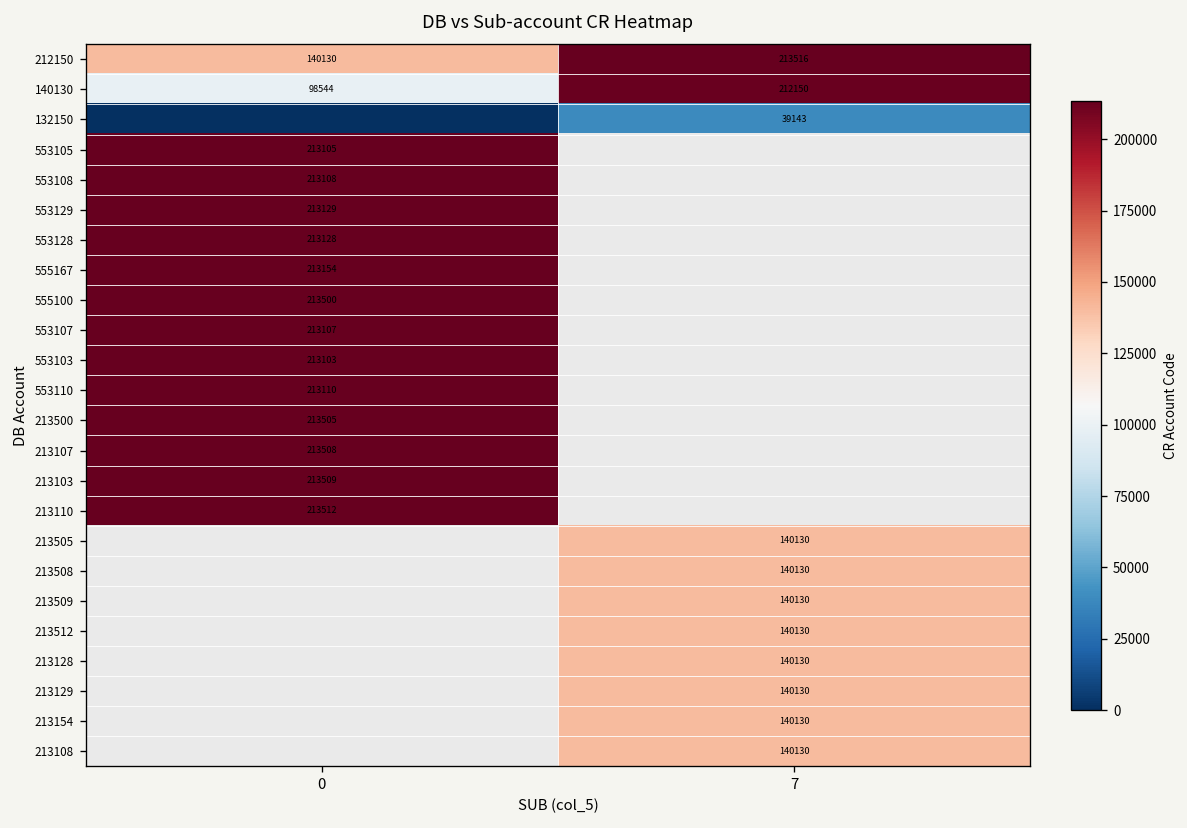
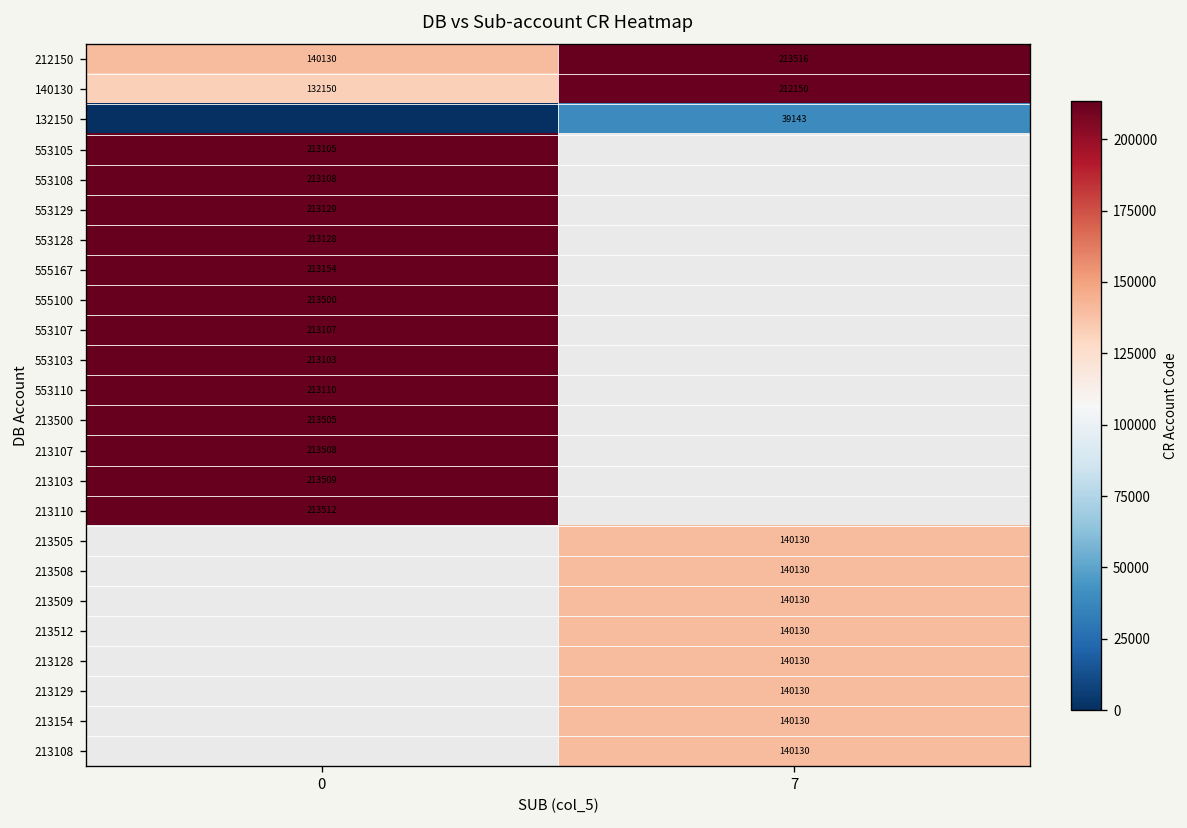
140130, 0: 98544 -> 132150
